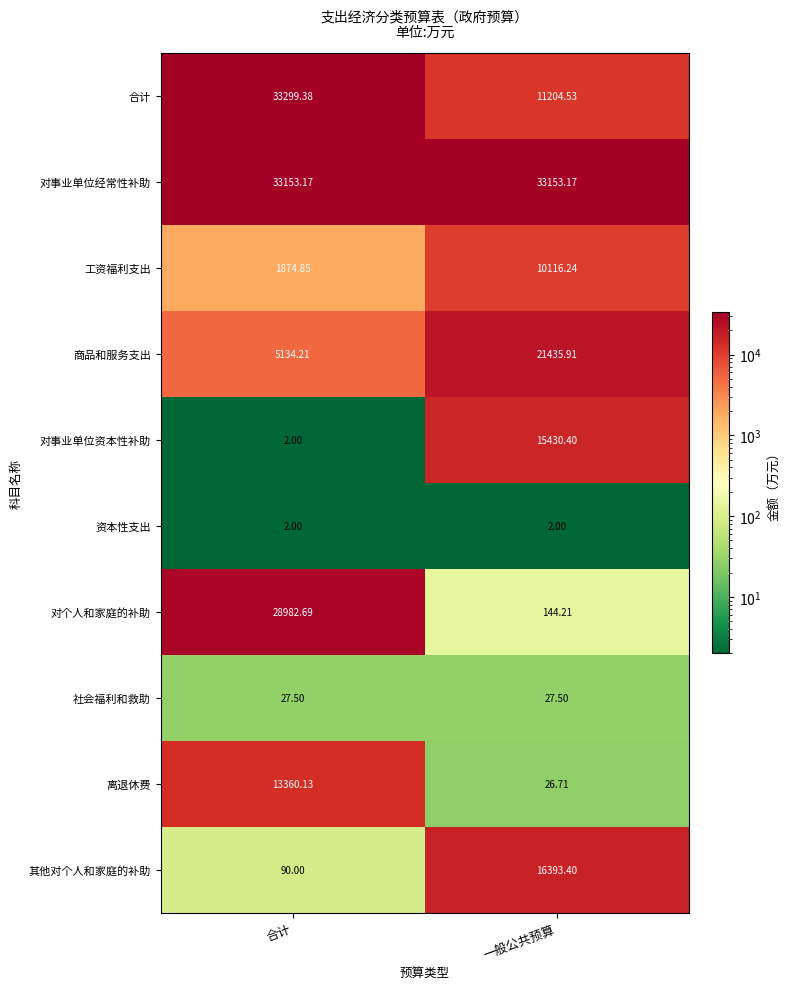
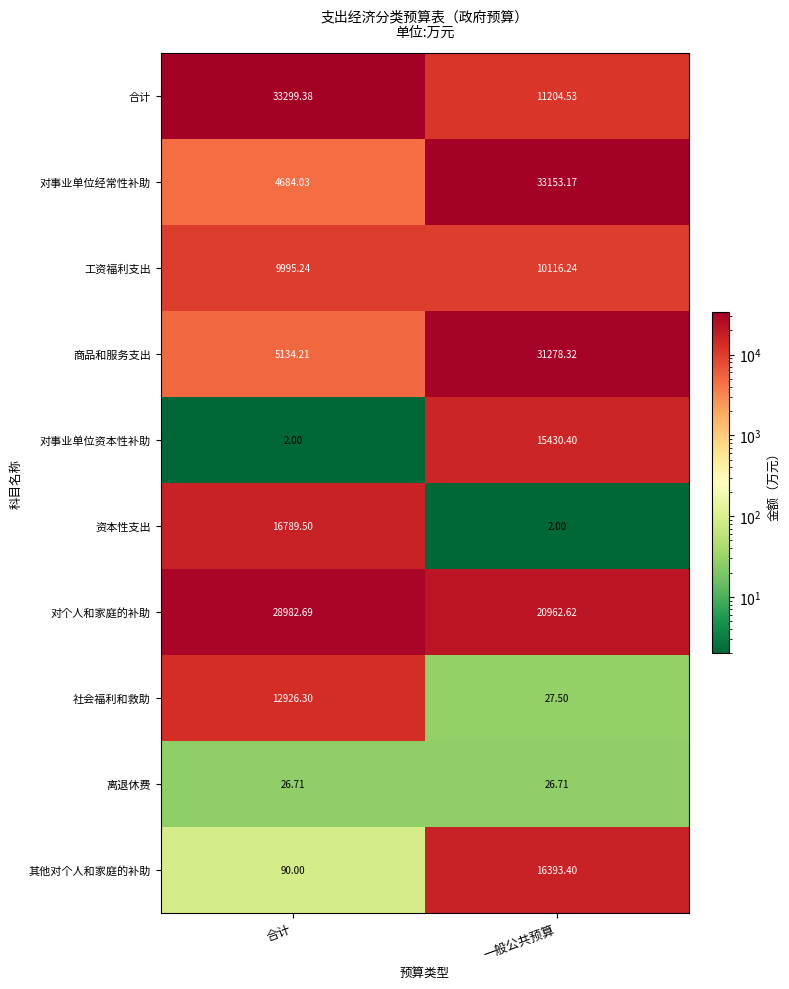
对事业单位经常性补助, 合计: 33153.17 -> 4684.03
工资福利支出, 合计: 1874.85 -> 9995.24
商品和服务支出, 一般公共预算: 21435.91 -> 31278.32
资本性支出, 合计: 2.00 -> 16789.50
对个人和家庭的补助, 一般公共预算: 144.21 -> 20962.62
社会福利和救助, 合计: 27.50 -> 12926.30
离退休费, 合计: 13360.13 -> 26.71
